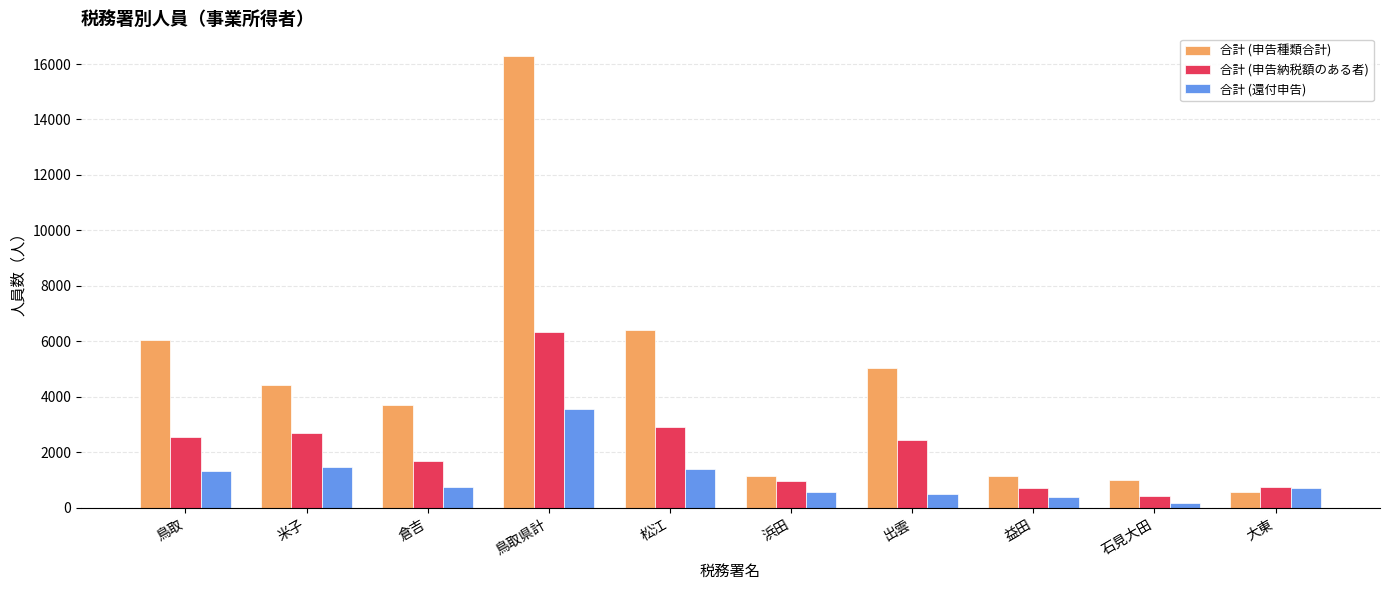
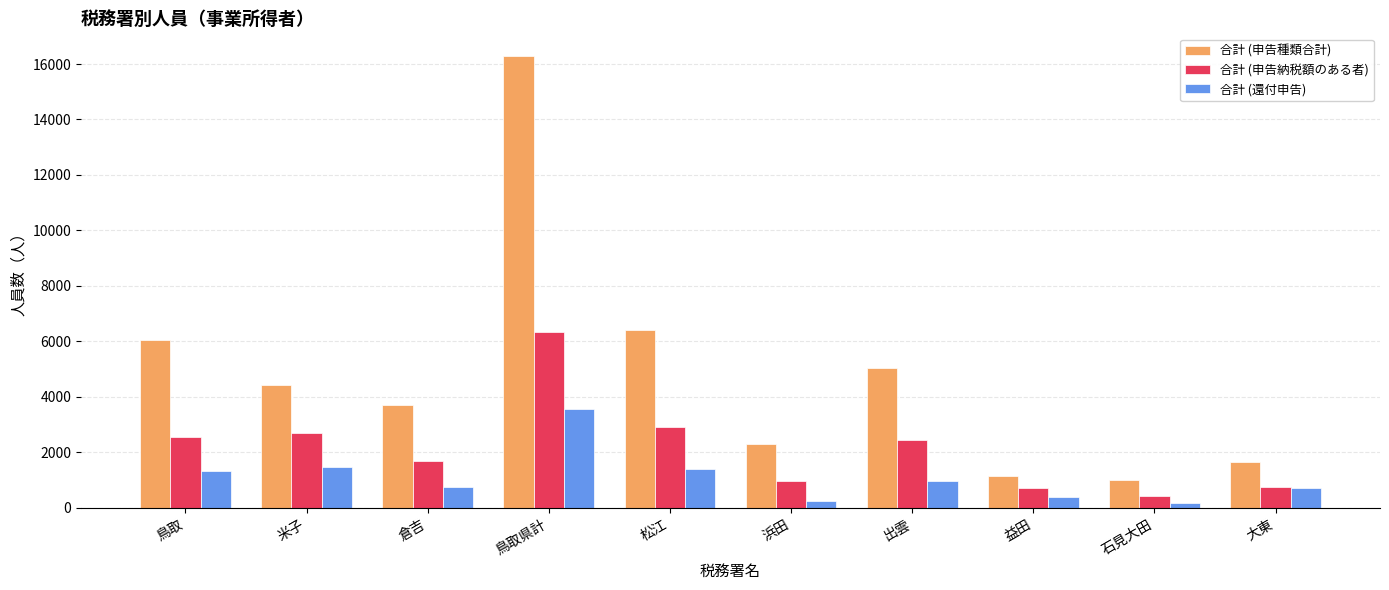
合計 (申告種類合計), 浜田: 1200 -> 2300
合計 (還付申告), 浜田: 600 -> 300
合計 (還付申告), 出雲: 500 -> 1000
合計 (申告種類合計), 大東: 600 -> 1700
